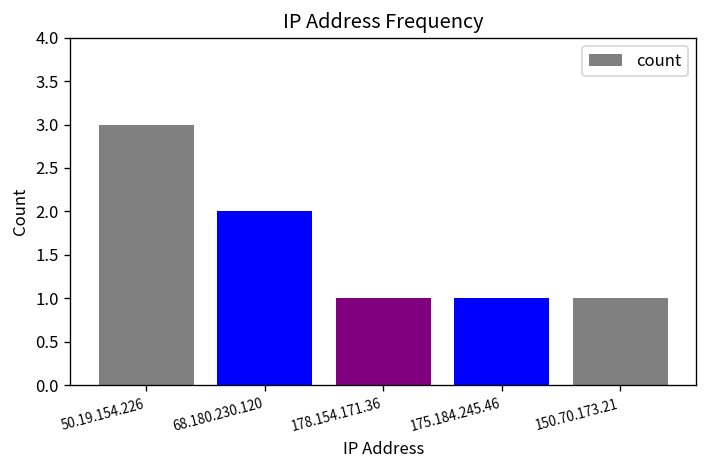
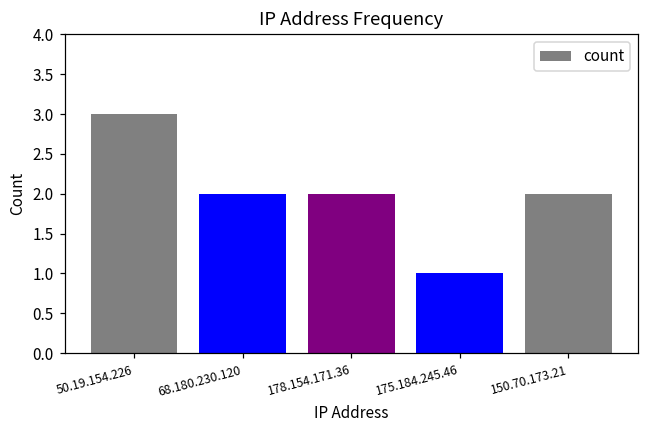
178.154.171.36: 1 -> 2
150.70.173.21: 1 -> 2
